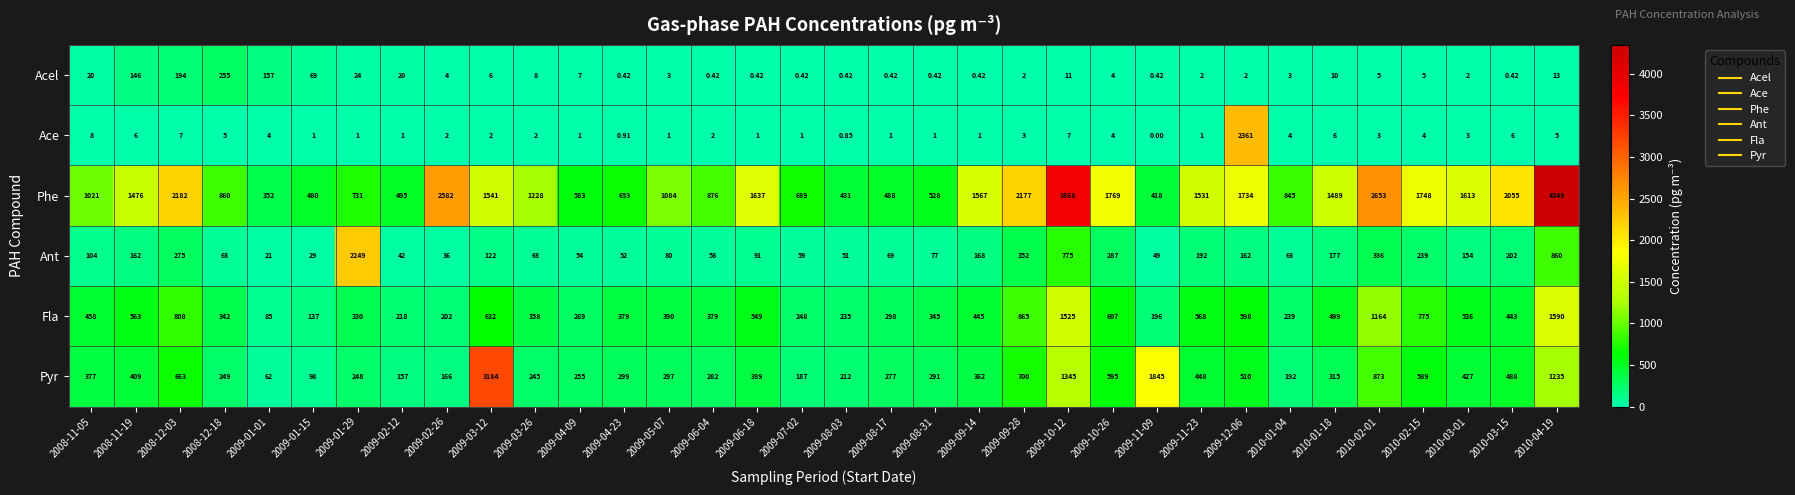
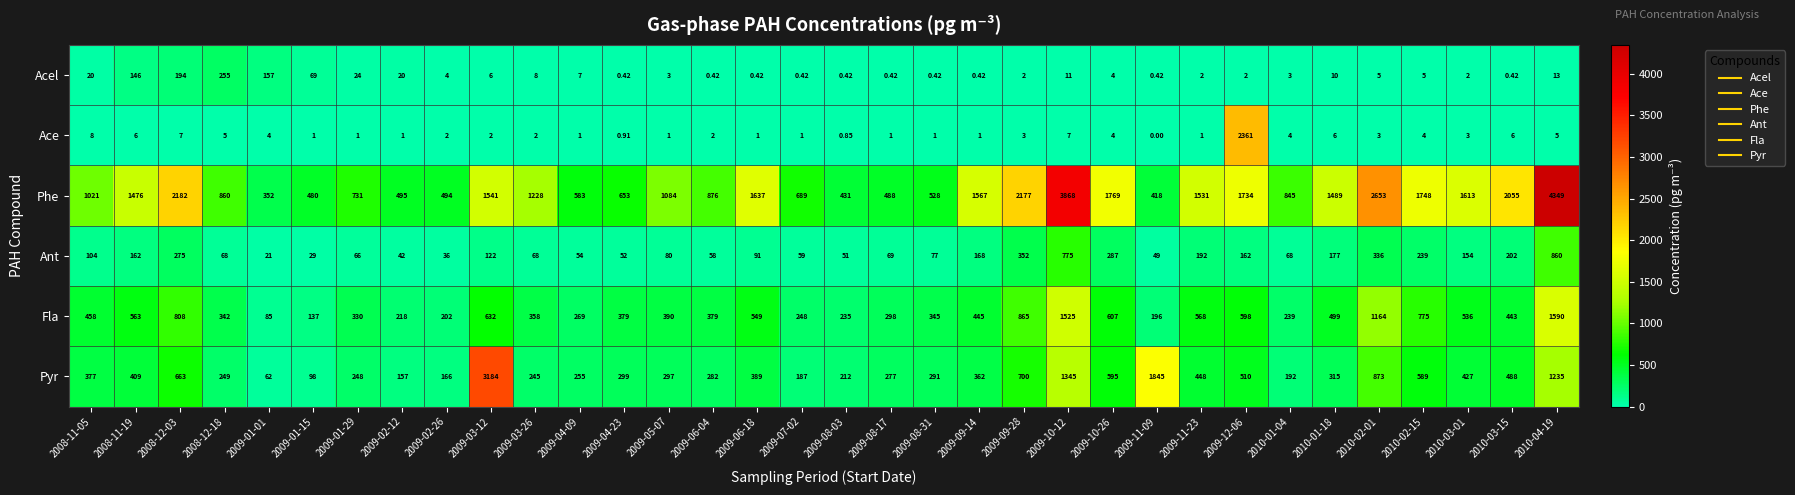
Phe, 2009-02-26: 2582 -> 494
Ant, 2009-01-29: 2249 -> 66
